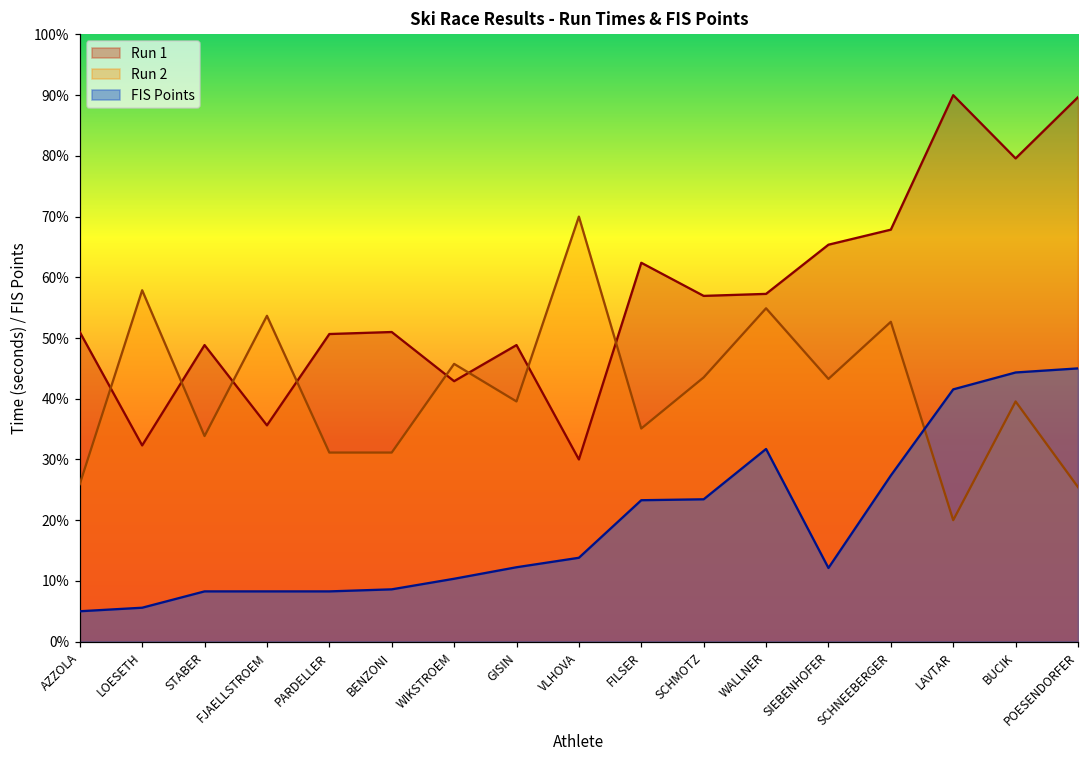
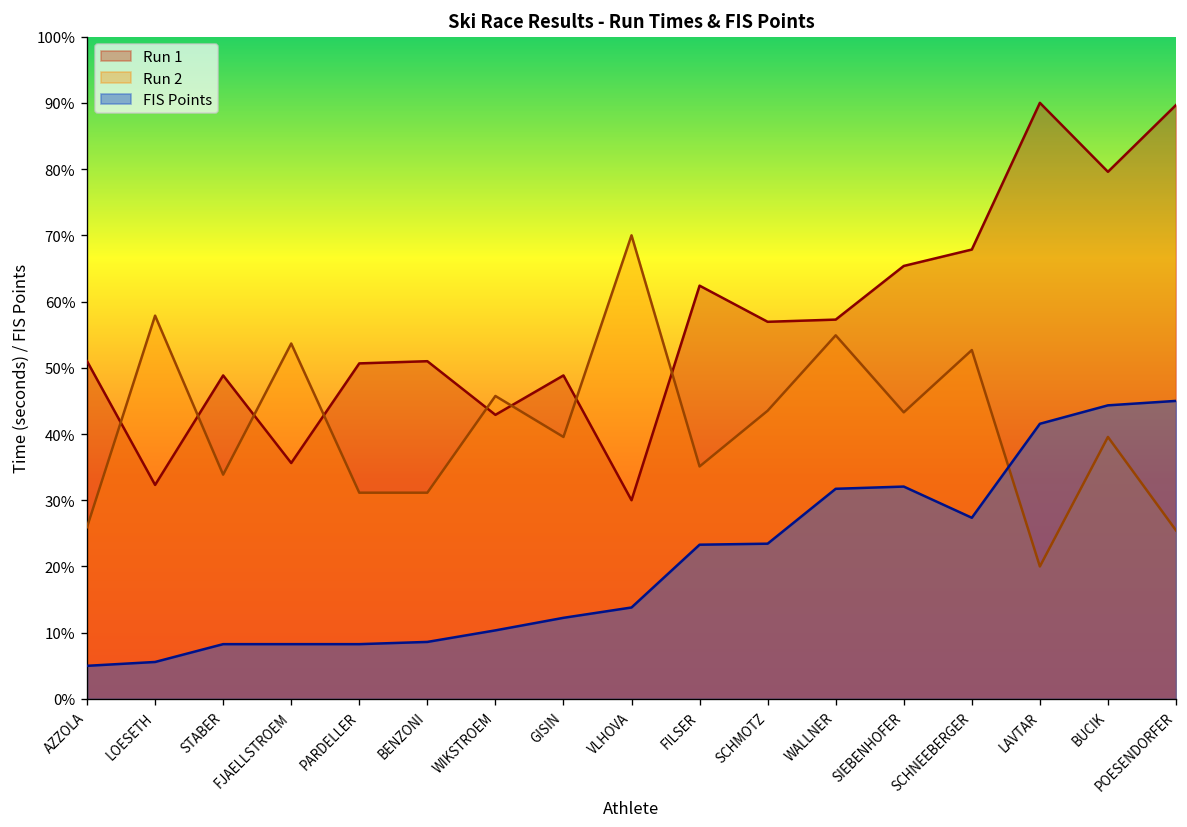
FIS Points, SIEBENHOFER: 12% -> 32%
